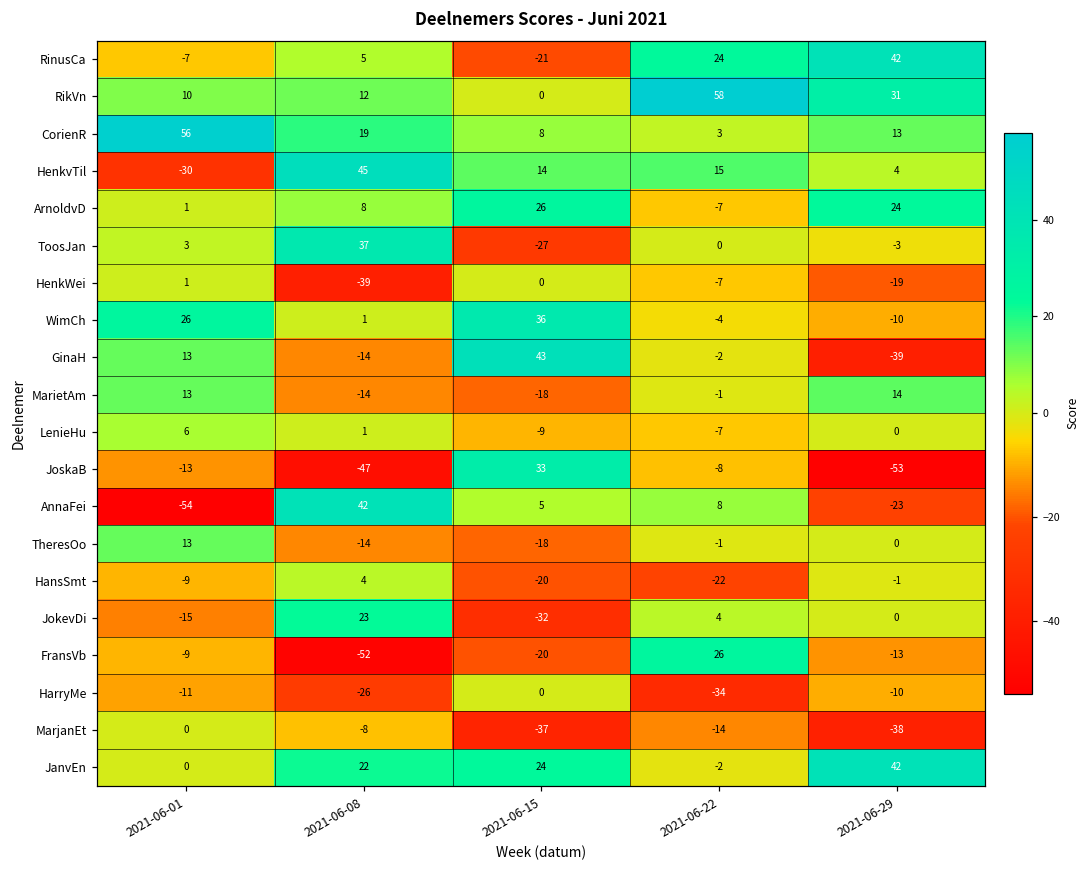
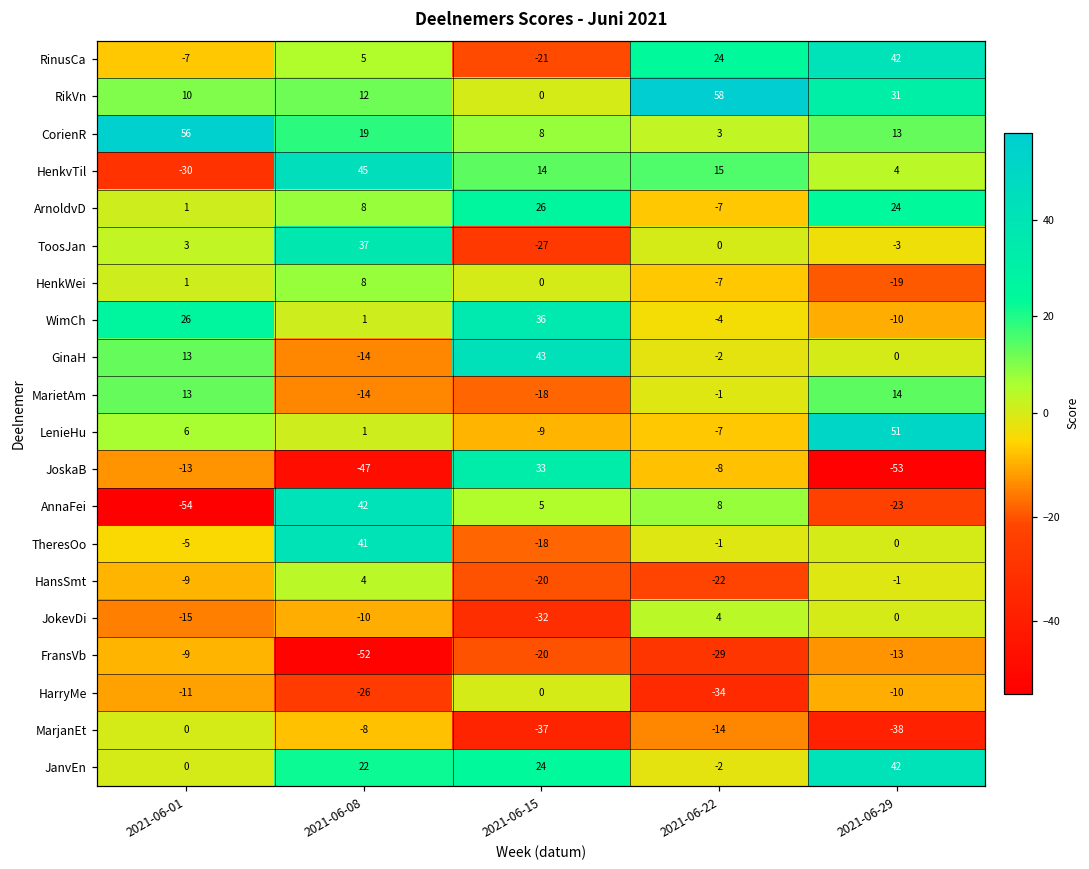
HenkWei, 2021-06-08: -39 -> 8
GinaH, 2021-06-29: -39 -> 0
LenieHu, 2021-06-29: 0 -> 51
TheresOo, 2021-06-01: 13 -> -5
TheresOo, 2021-06-08: -14 -> 41
JokevDi, 2021-06-08: 23 -> -10
FransVb, 2021-06-22: 26 -> -29
